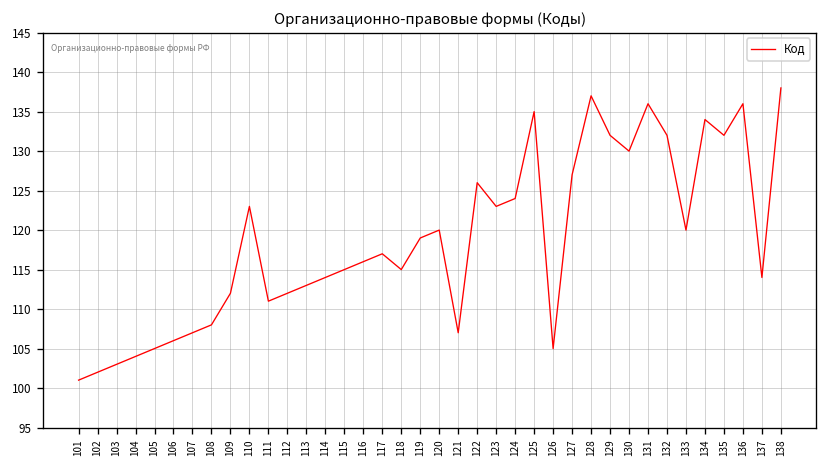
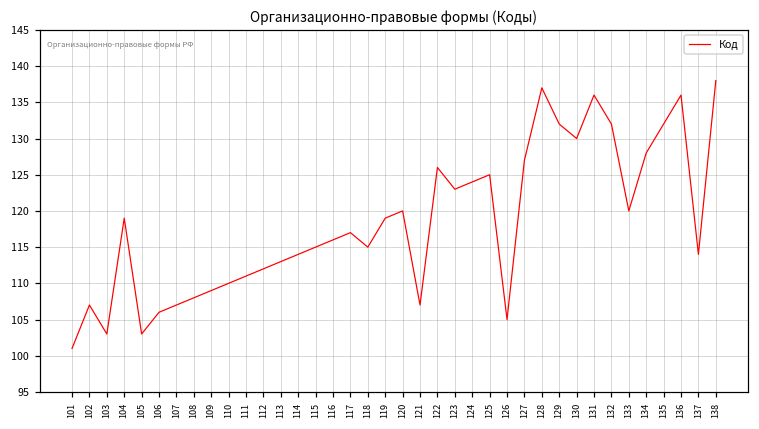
102: 102 -> 107
104: 104 -> 119
105: 105 -> 103
109: 112 -> 109
110: 123 -> 110
125: 135 -> 125
134: 134 -> 128
